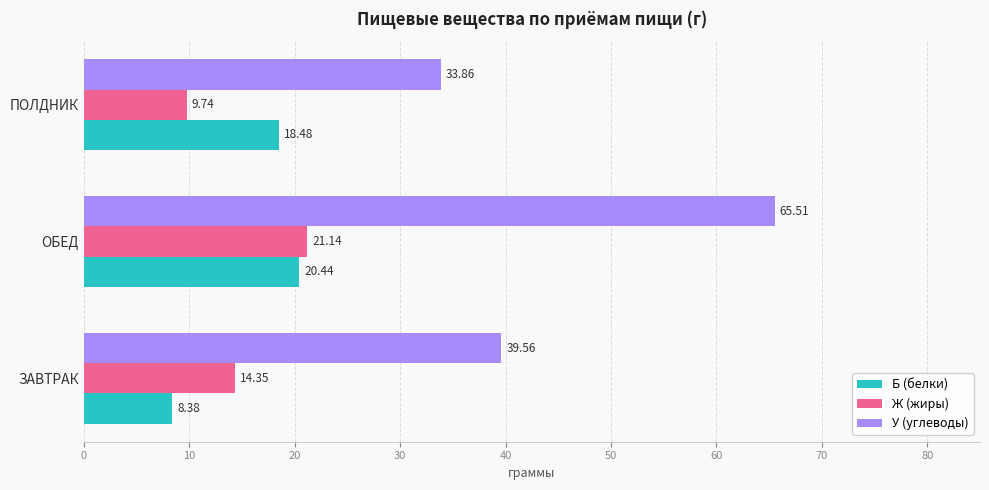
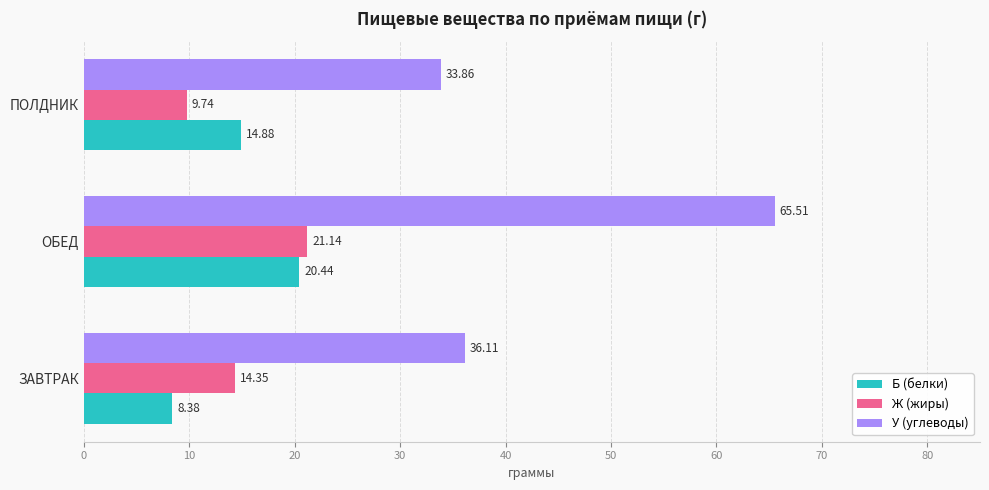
Б (белки), ПОЛДНИК: 18.48 -> 14.88
У (углеводы), ЗАВТРАК: 39.56 -> 36.11
